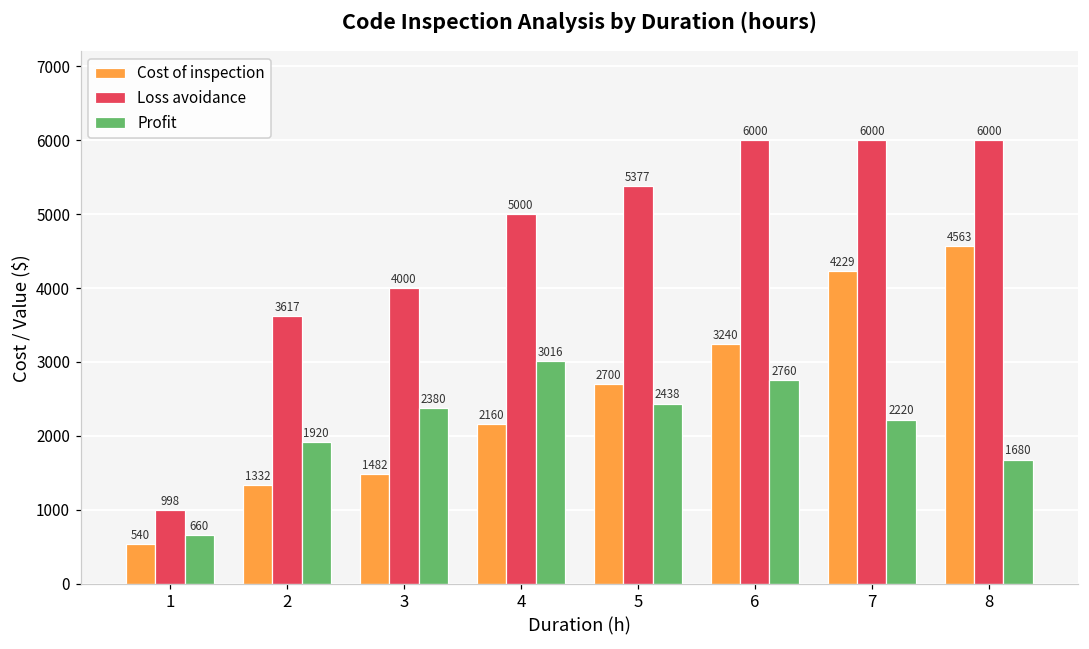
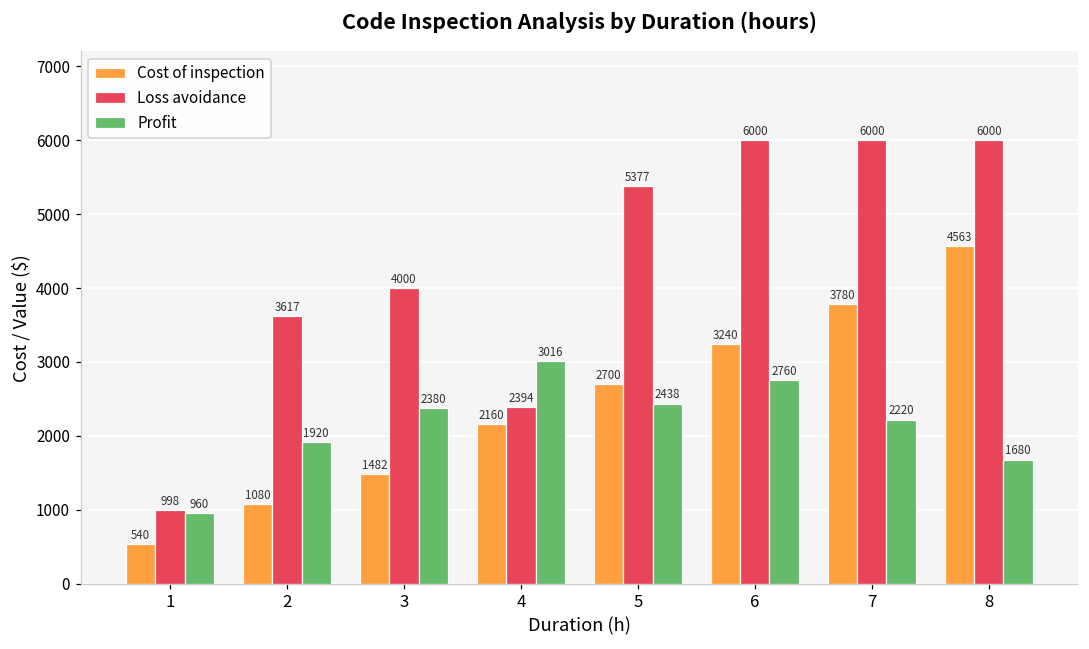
Profit, 1: 660 -> 960
Cost of inspection, 2: 1332 -> 1080
Loss avoidance, 4: 5000 -> 2394
Cost of inspection, 7: 4229 -> 3780
